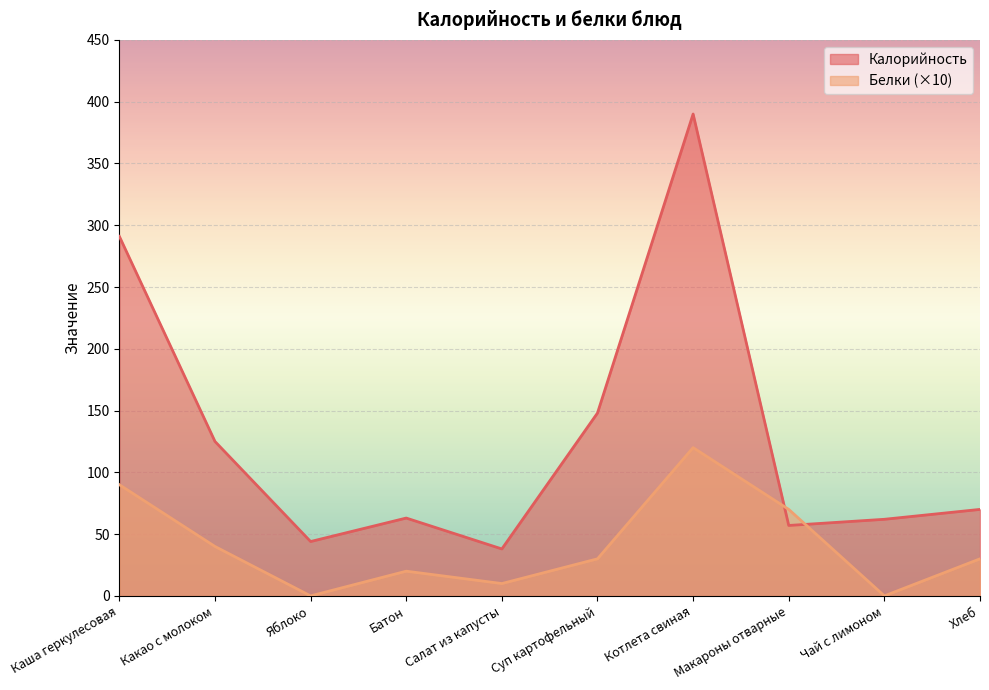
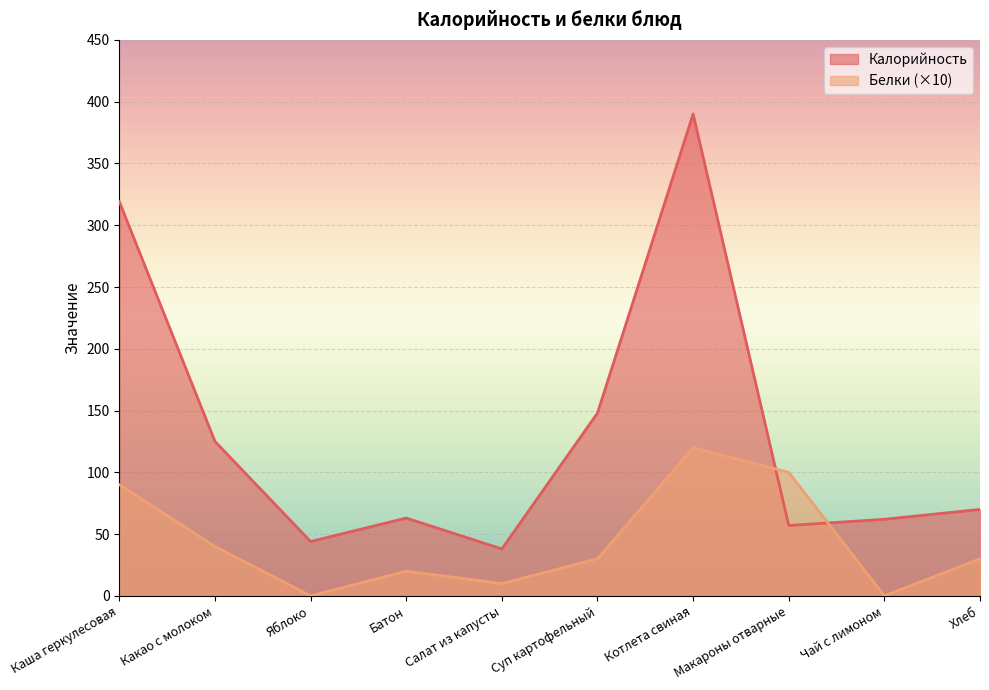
Калорийность, Каша геркулесовая: 291 -> 319
Белки (×10), Макароны отварные: 70 -> 100
